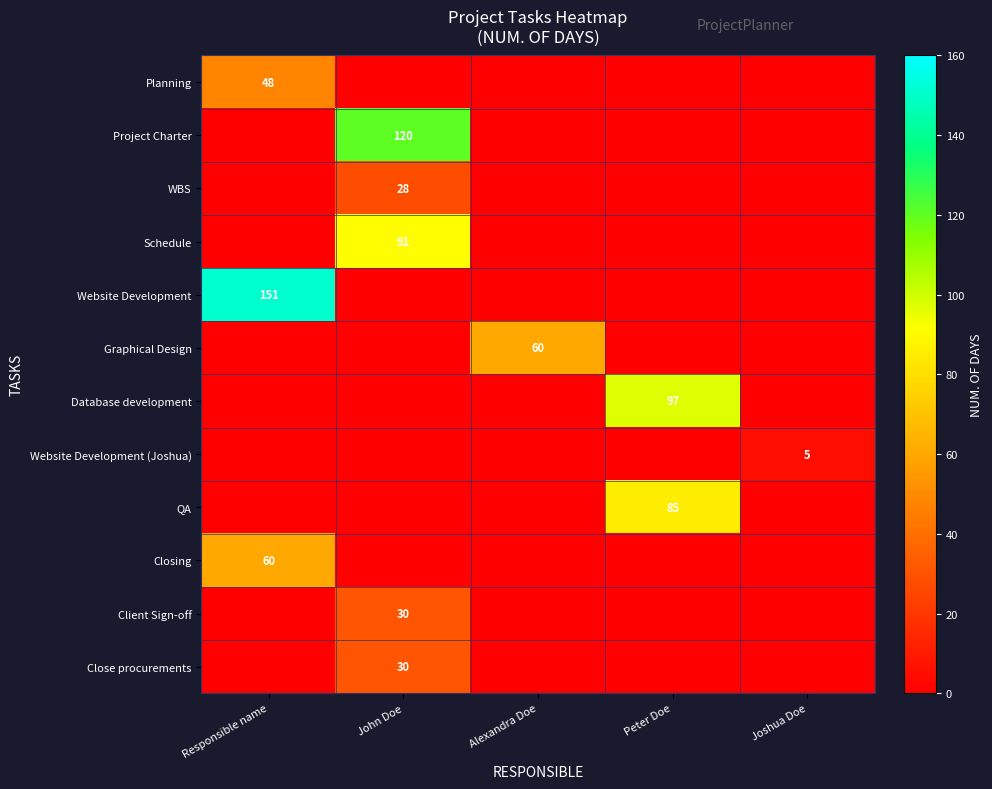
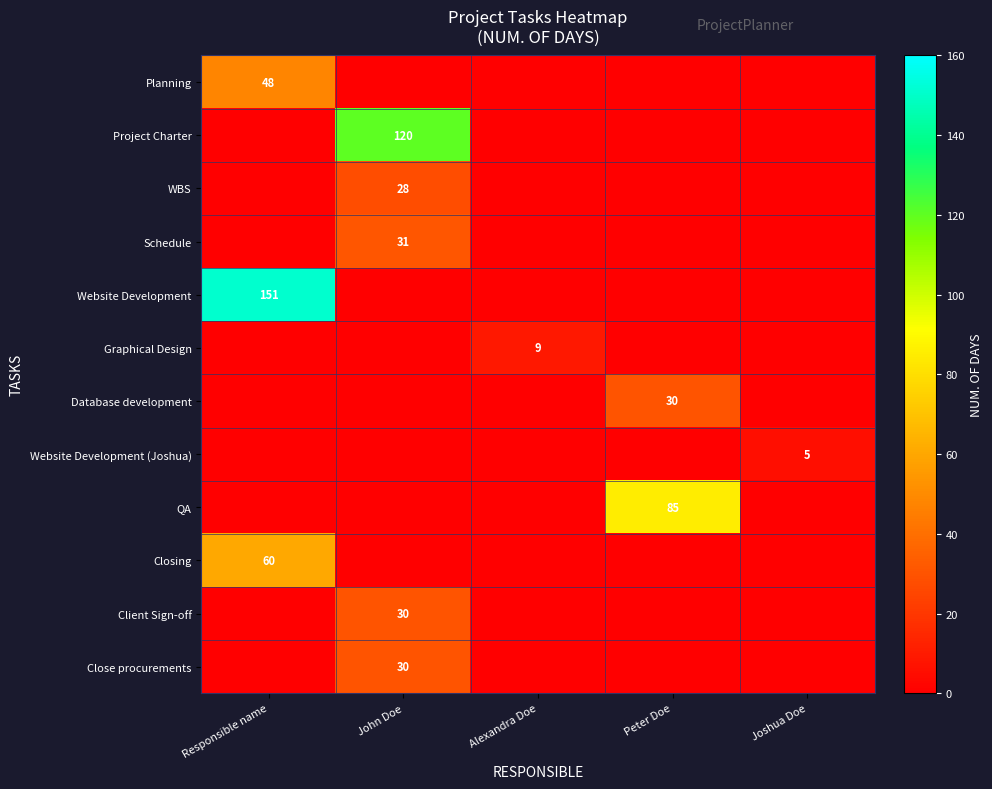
Schedule, John Doe: 91 -> 31
Graphical Design, Alexandra Doe: 60 -> 9
Database development, Peter Doe: 97 -> 30
